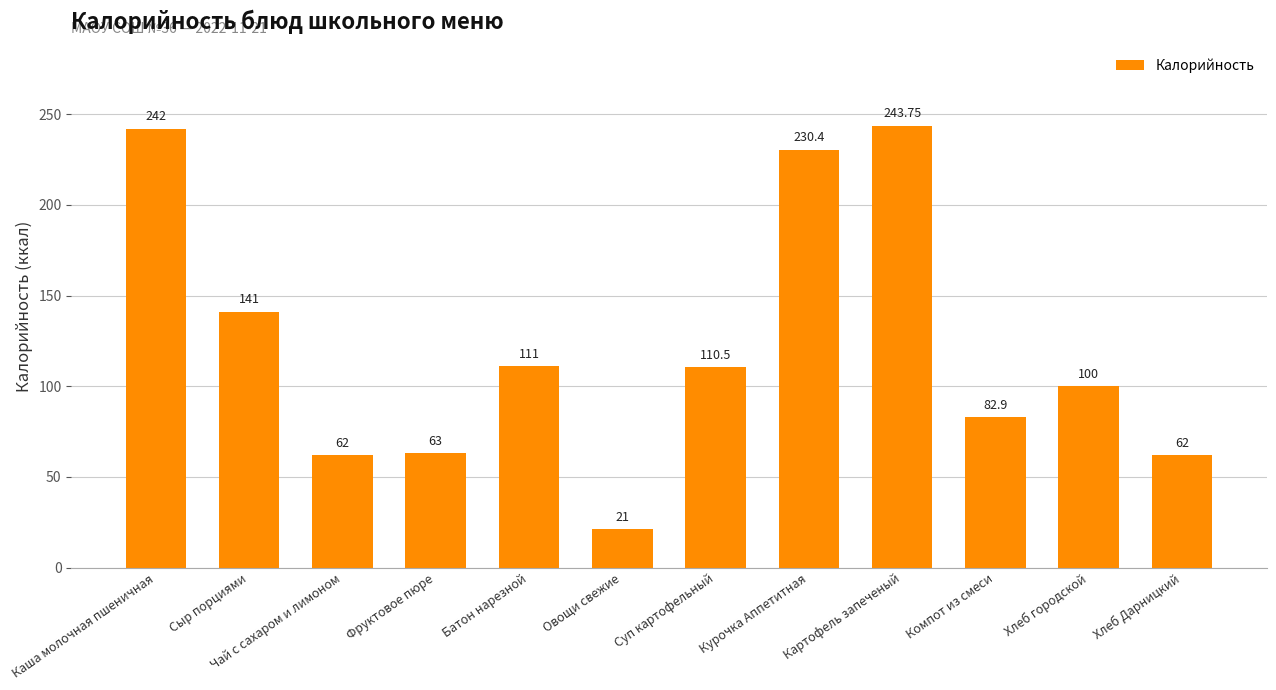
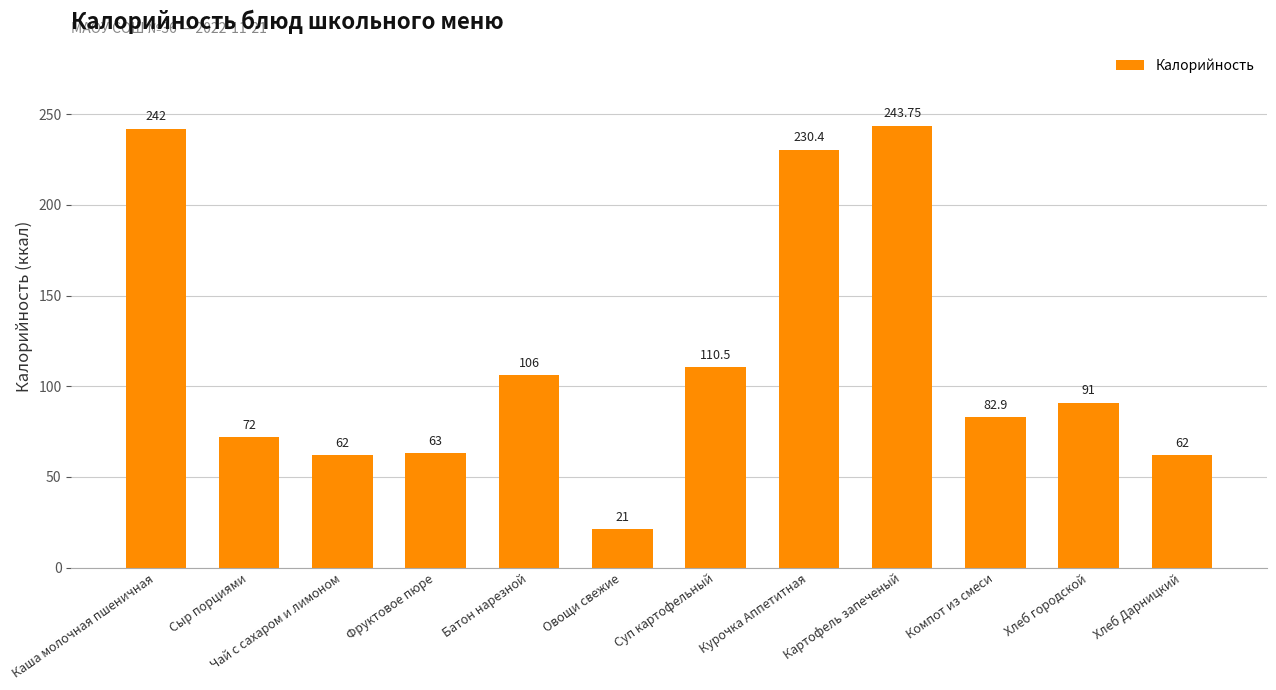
Сыр порциями: 141 -> 72
Батон нарезной: 111 -> 106
Хлеб городской: 100 -> 91
